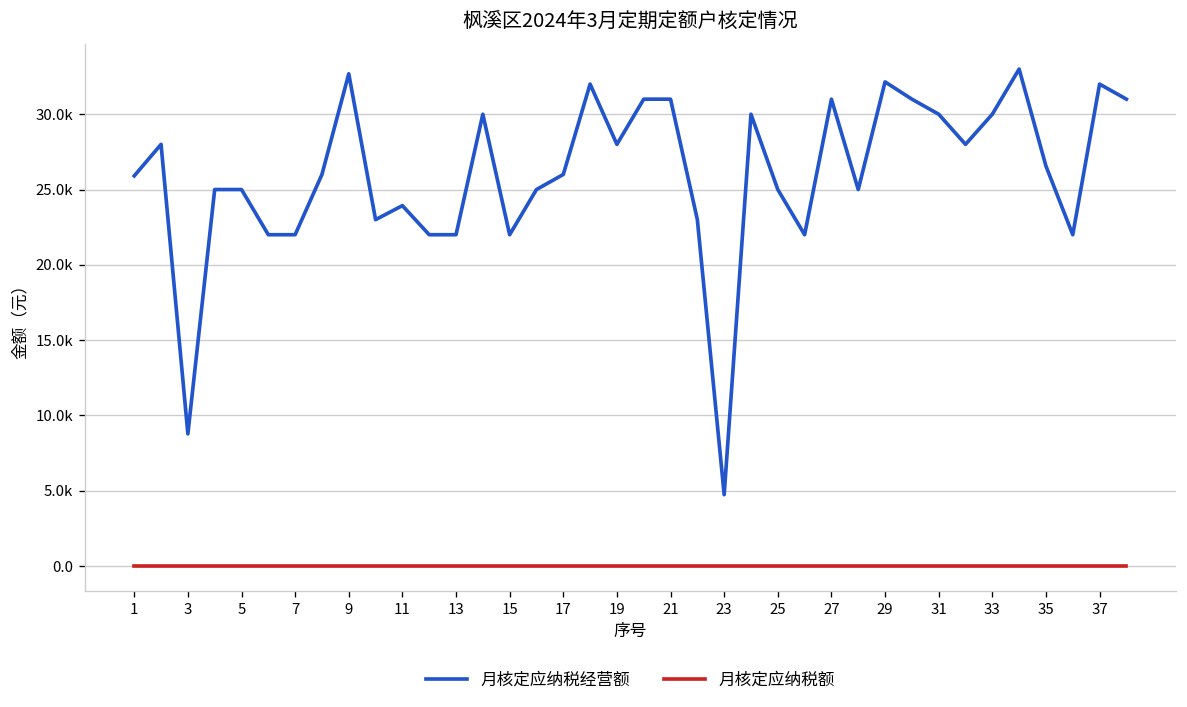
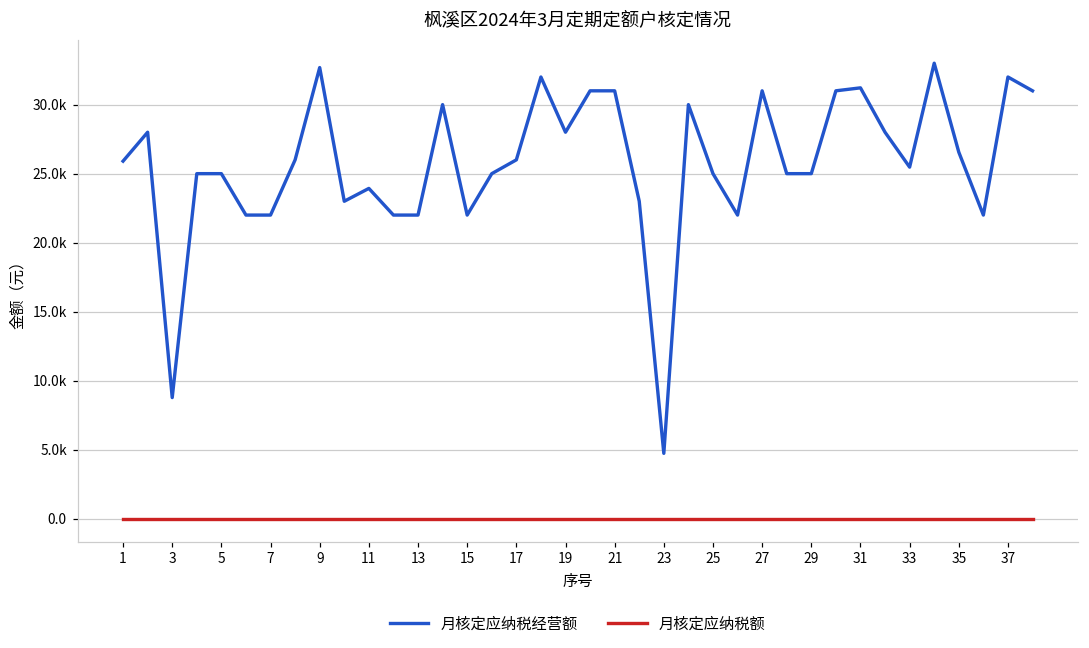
月核定应纳税经营额, 29: 32100 -> 25000
月核定应纳税经营额, 31: 30000 -> 31200
月核定应纳税经营额, 33: 30000 -> 25500
